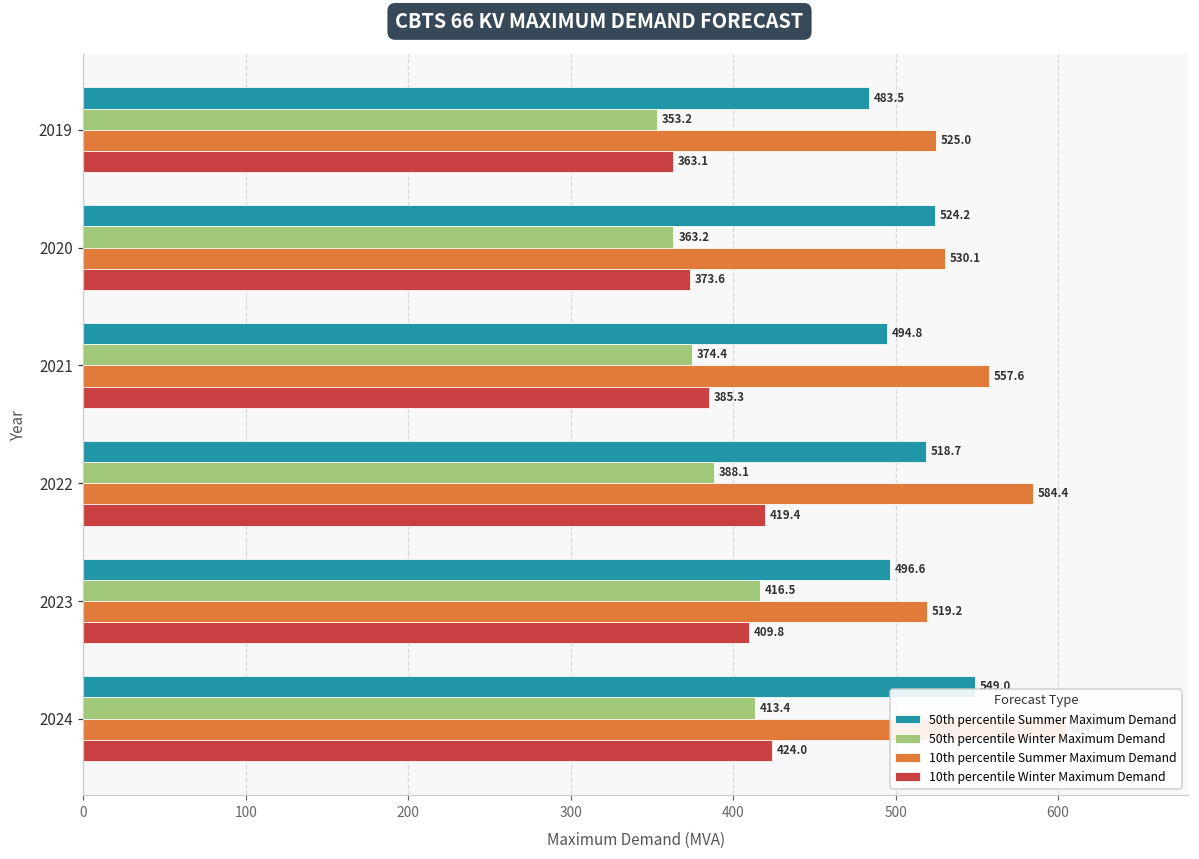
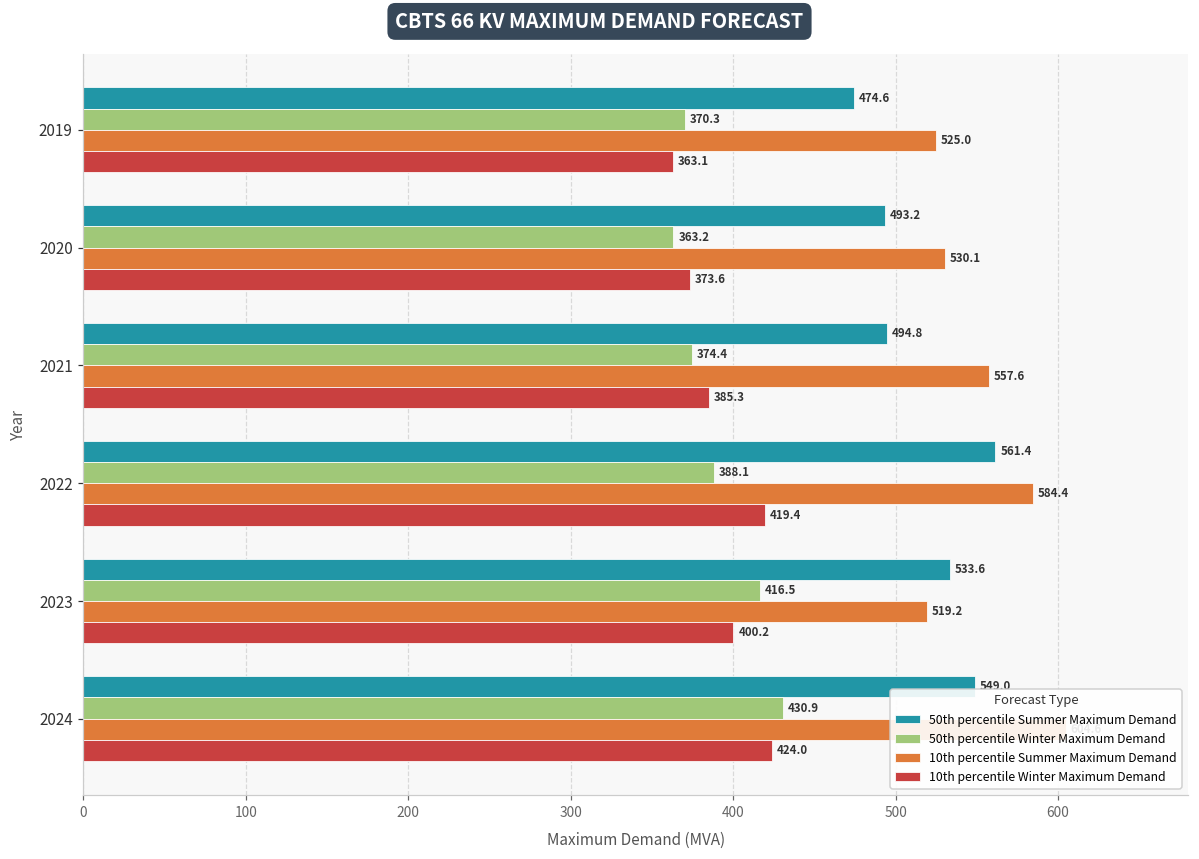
50th percentile Summer Maximum Demand, 2019: 483.5 -> 474.6
50th percentile Winter Maximum Demand, 2019: 353.2 -> 370.3
50th percentile Summer Maximum Demand, 2020: 524.2 -> 493.2
50th percentile Summer Maximum Demand, 2022: 518.7 -> 561.4
50th percentile Summer Maximum Demand, 2023: 496.6 -> 533.6
10th percentile Winter Maximum Demand, 2023: 409.8 -> 400.2
50th percentile Winter Maximum Demand, 2024: 413.4 -> 430.9
